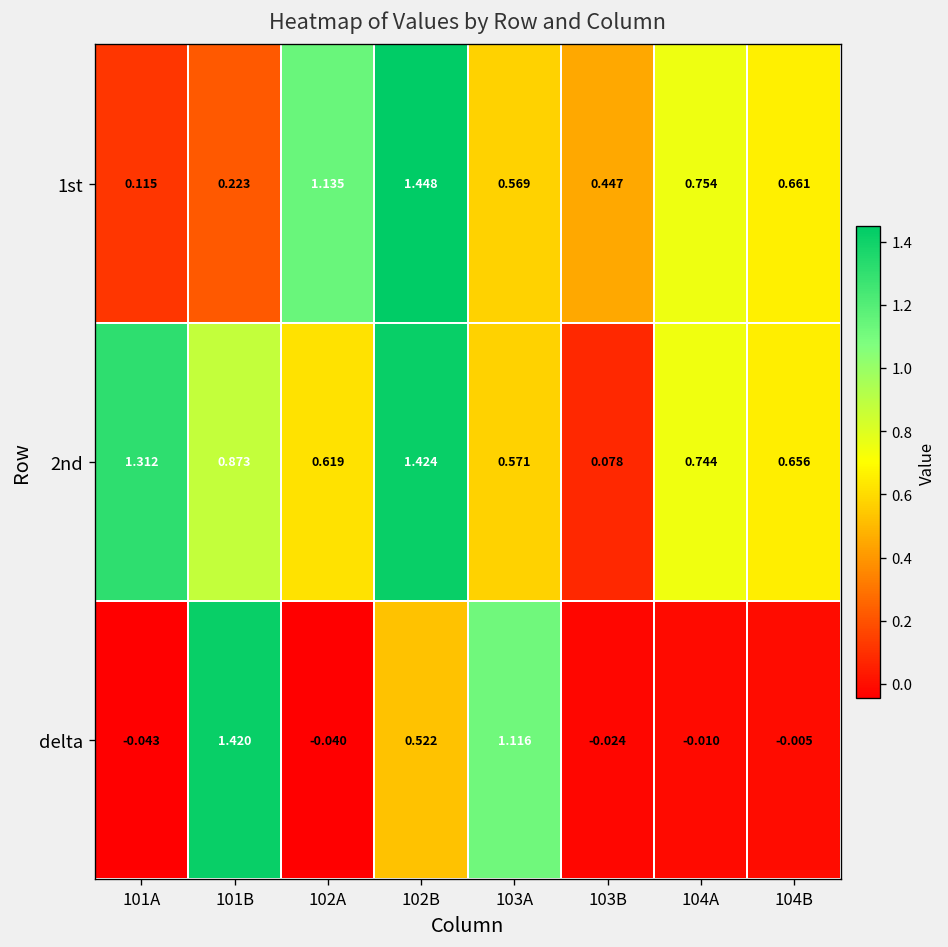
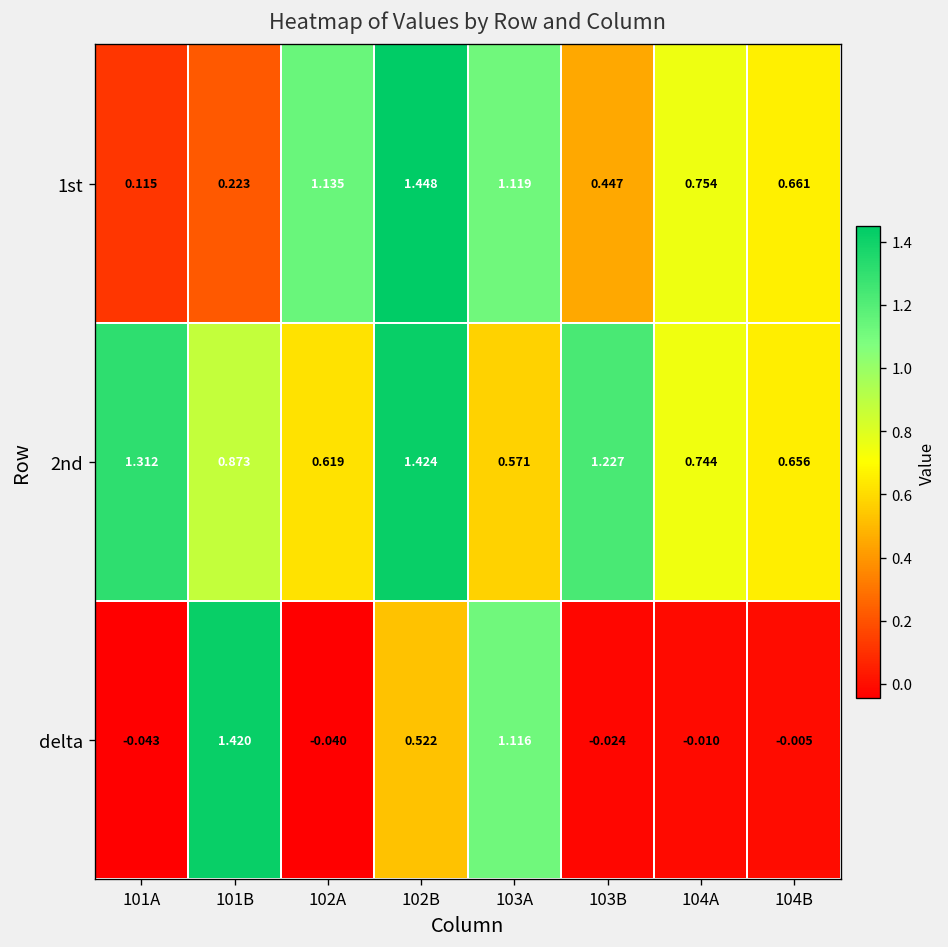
1st, 103A: 0.569 -> 1.119
2nd, 103B: 0.078 -> 1.227
